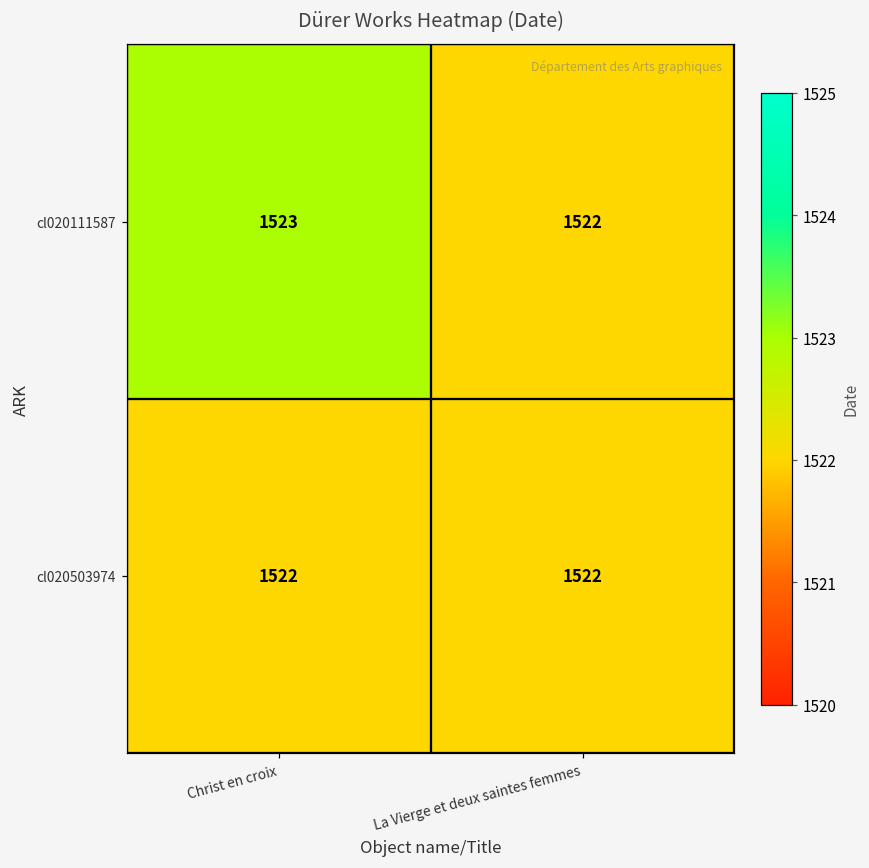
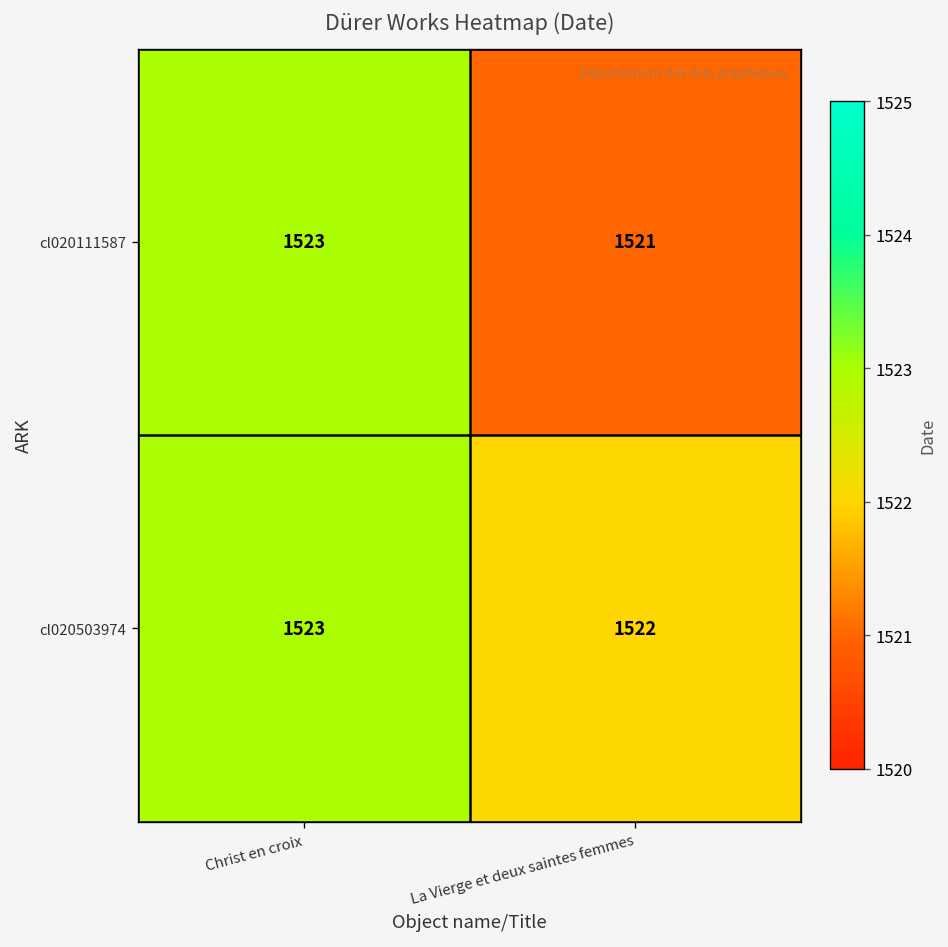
cl020111587, La Vierge et deux saintes femmes: 1522 -> 1521
cl020503974, Christ en croix: 1522 -> 1523
